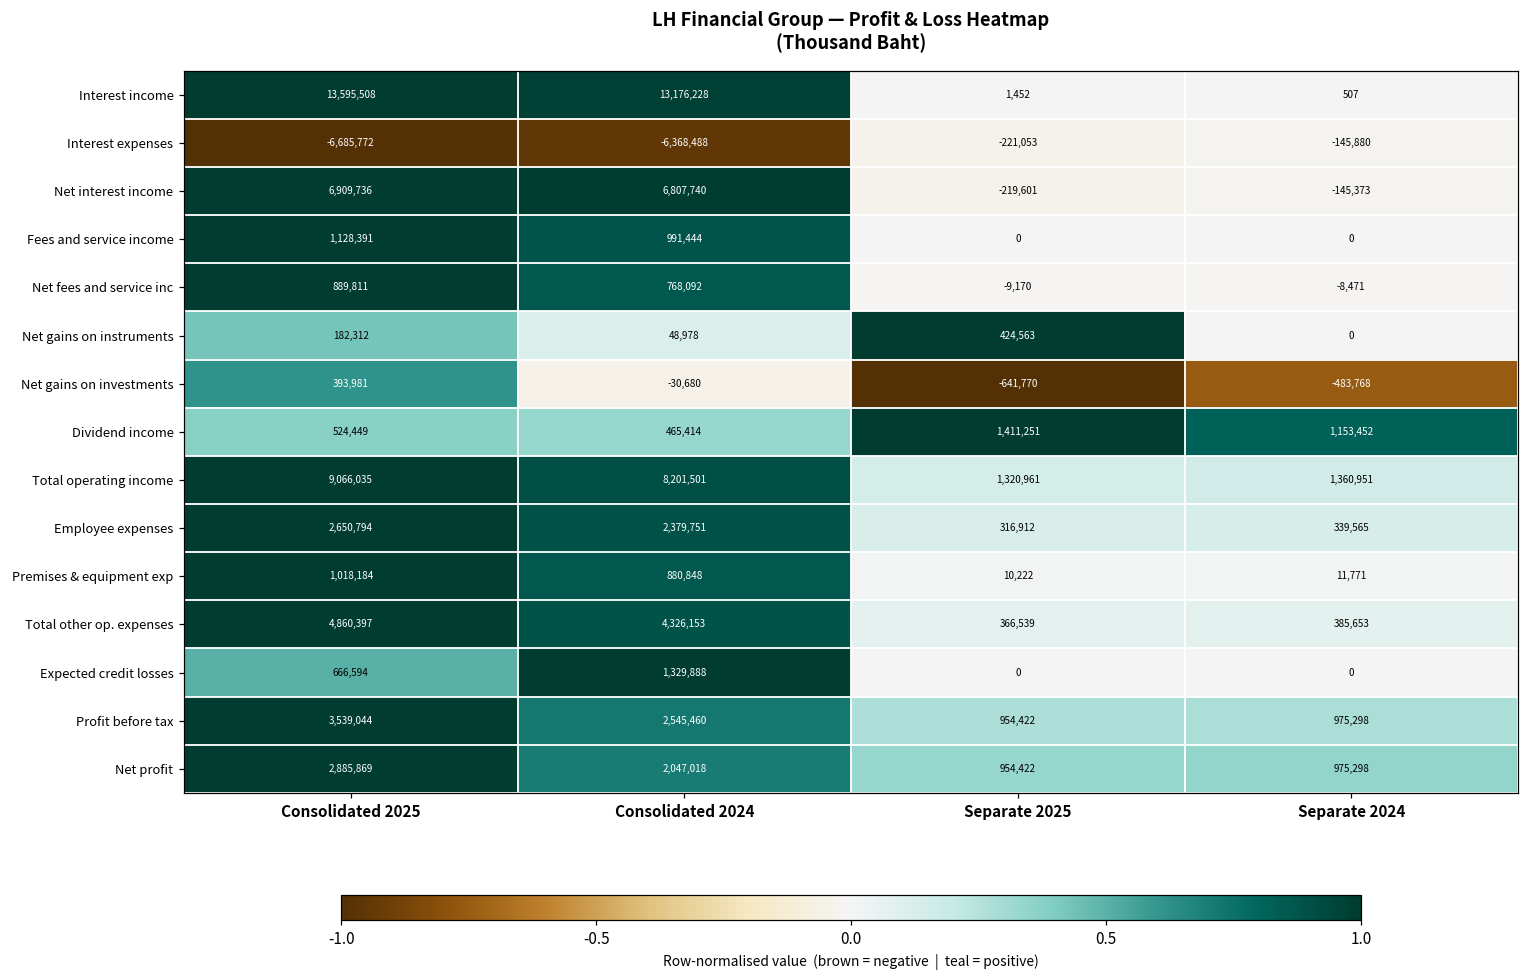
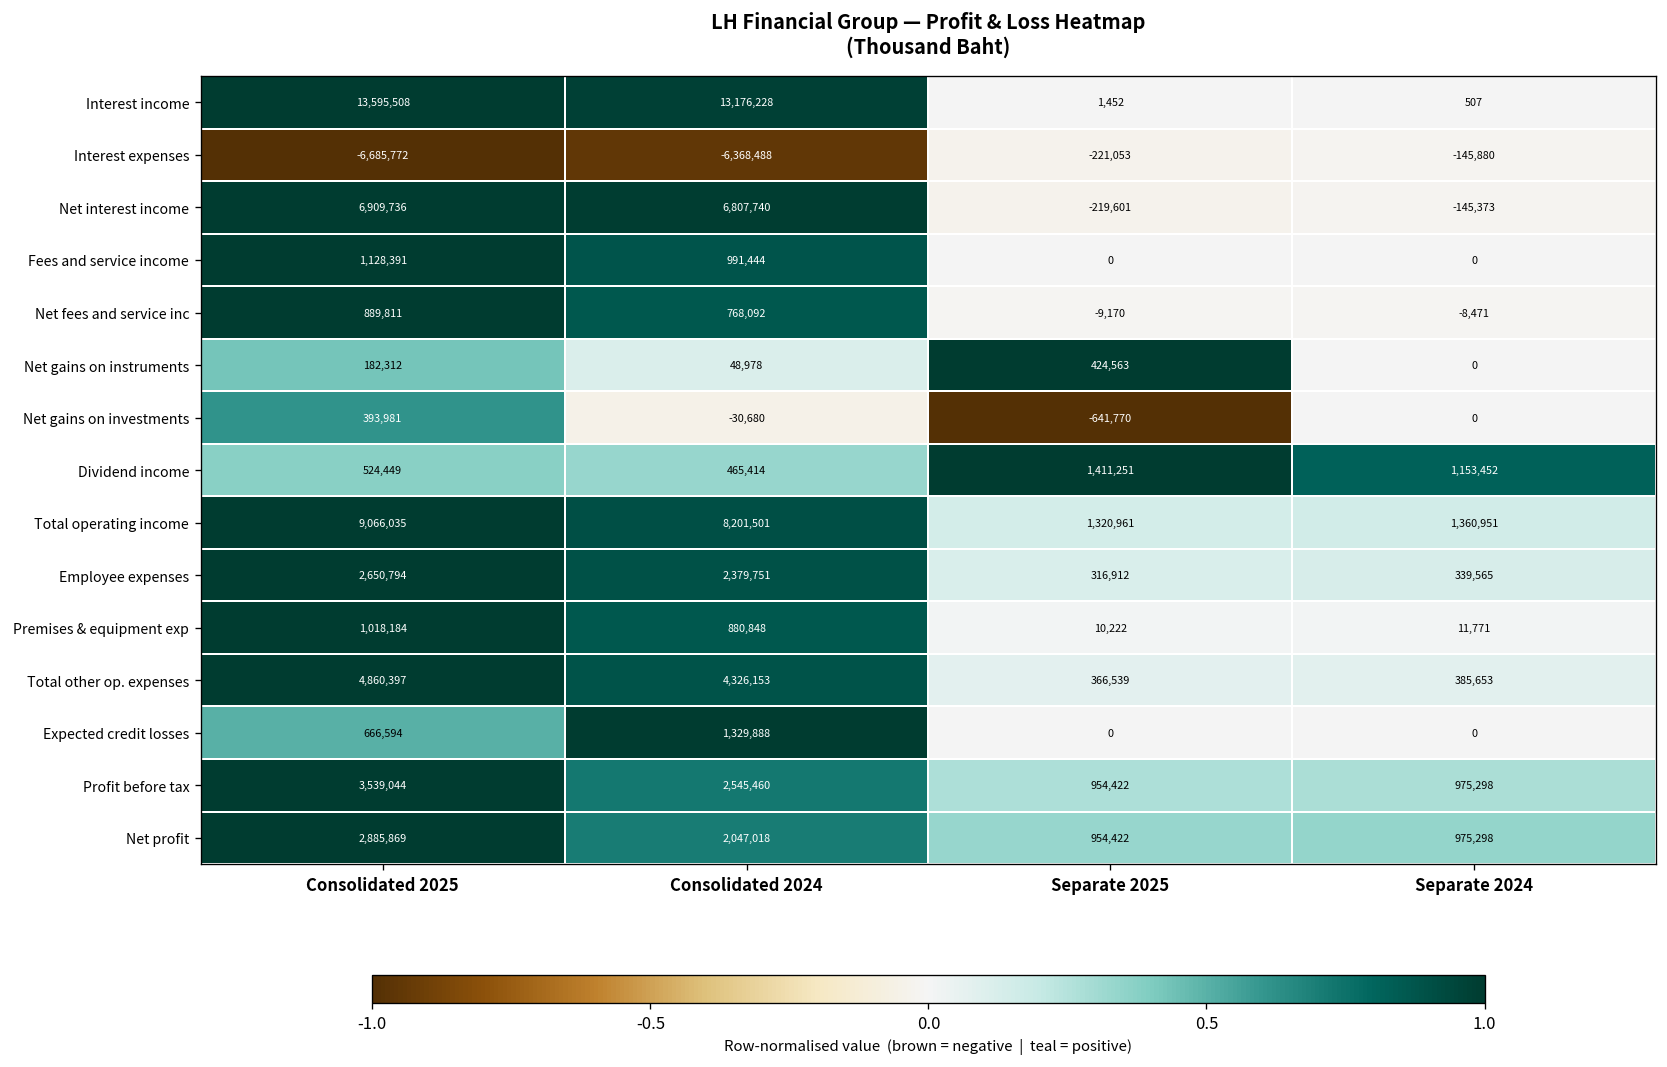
Net gains on investments, Separate 2024: -483,768 -> 0
